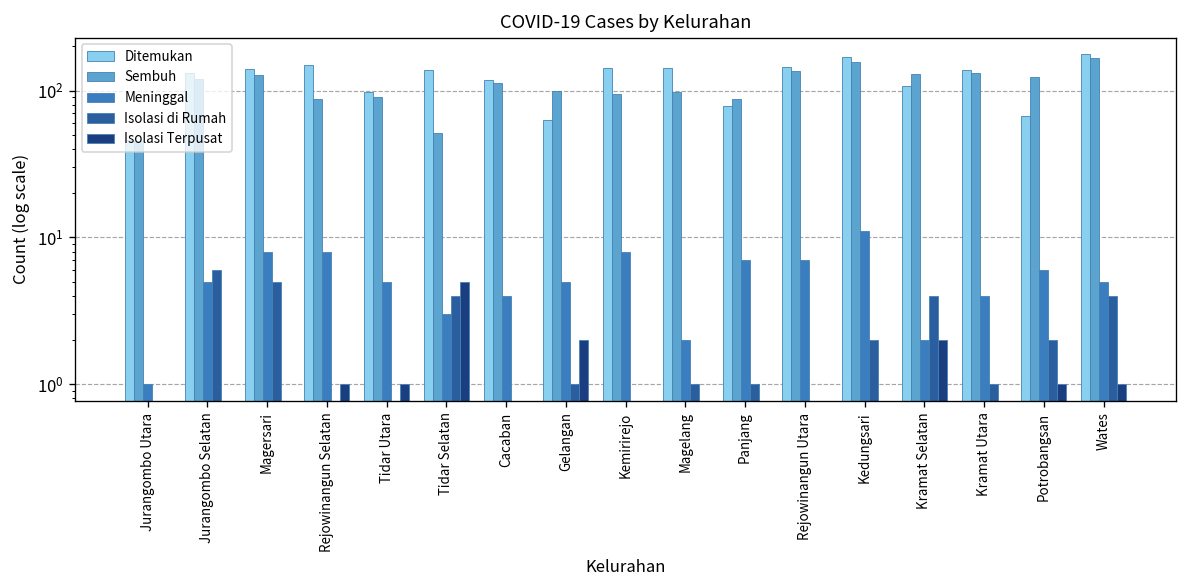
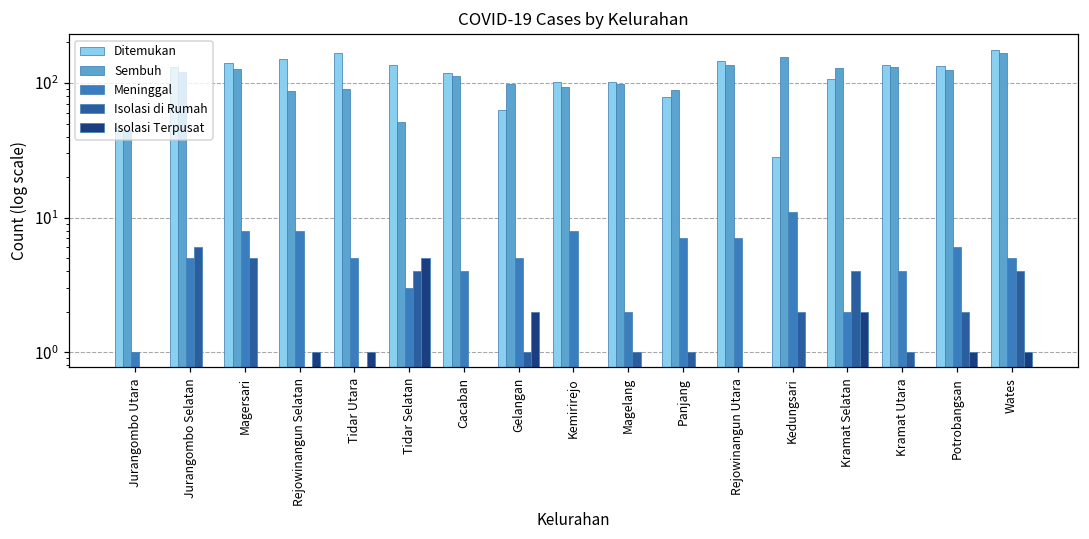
Ditemukan, Tidar Utara: 100 -> 170
Ditemukan, Kemirirejo: 140 -> 100
Ditemukan, Magelang: 140 -> 100
Ditemukan, Kedungsari: 170 -> 28
Ditemukan, Potrobangsan: 70 -> 130
